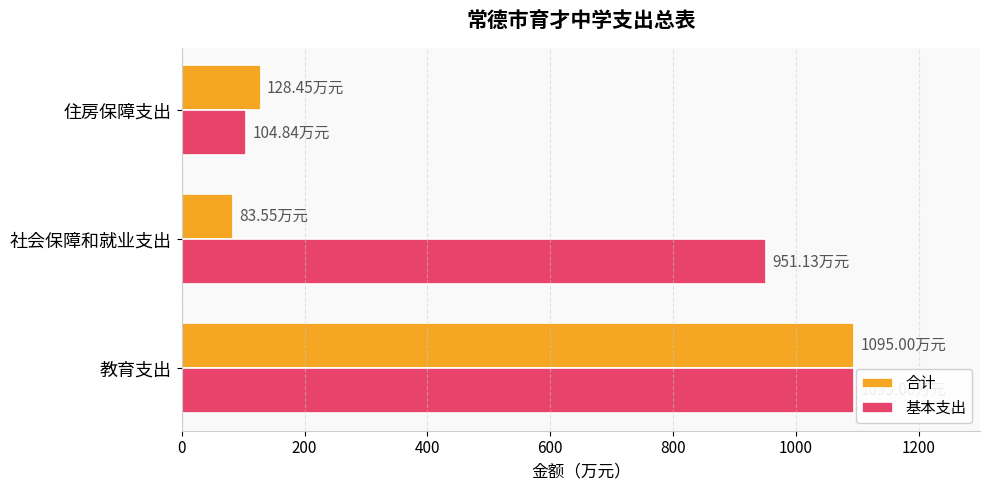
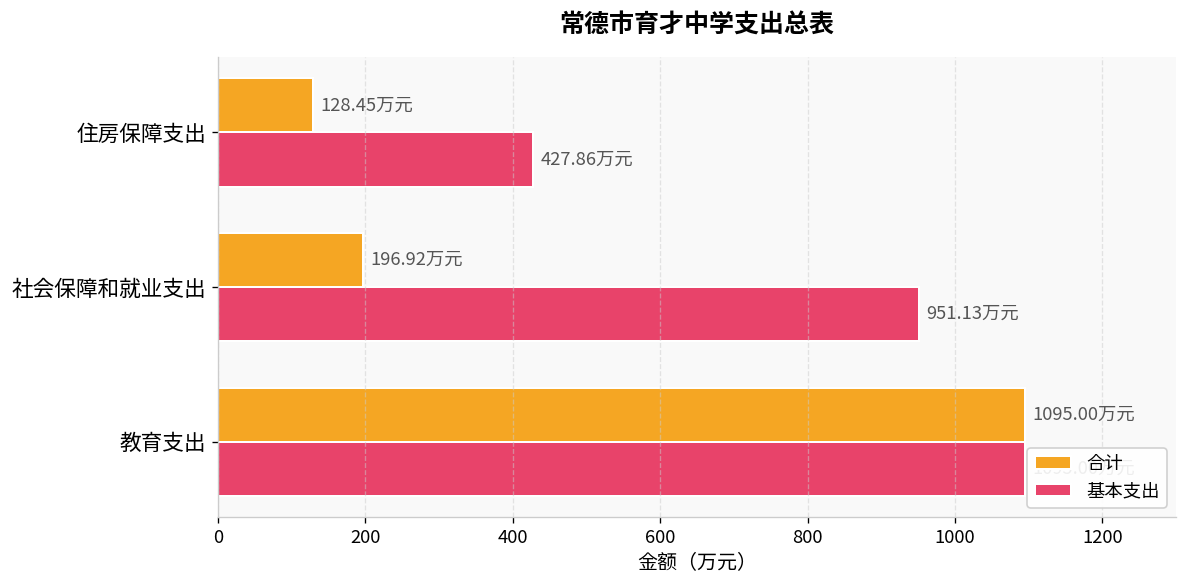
基本支出, 住房保障支出: 104.84 -> 427.86
合计, 社会保障和就业支出: 83.55 -> 196.92
